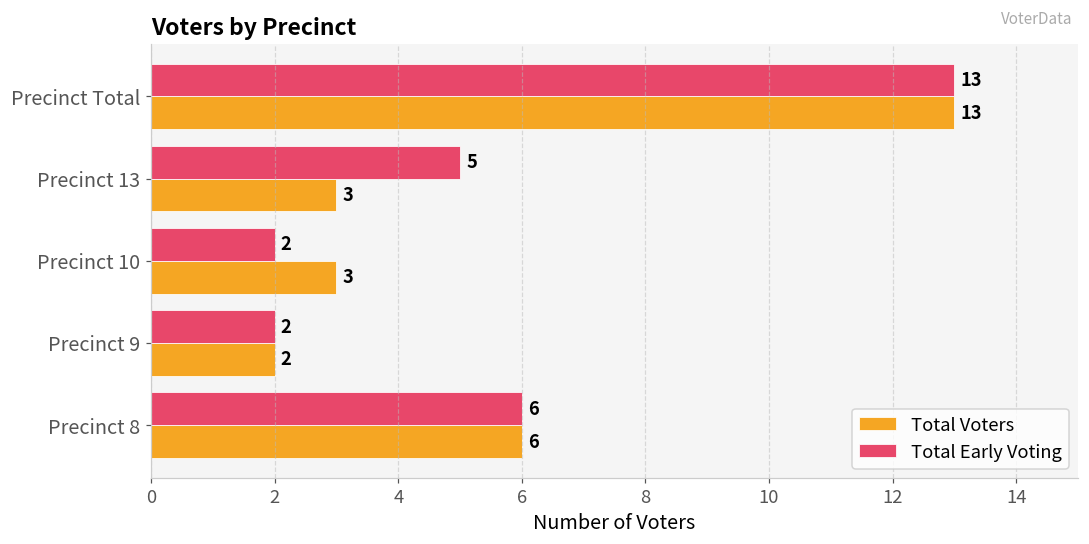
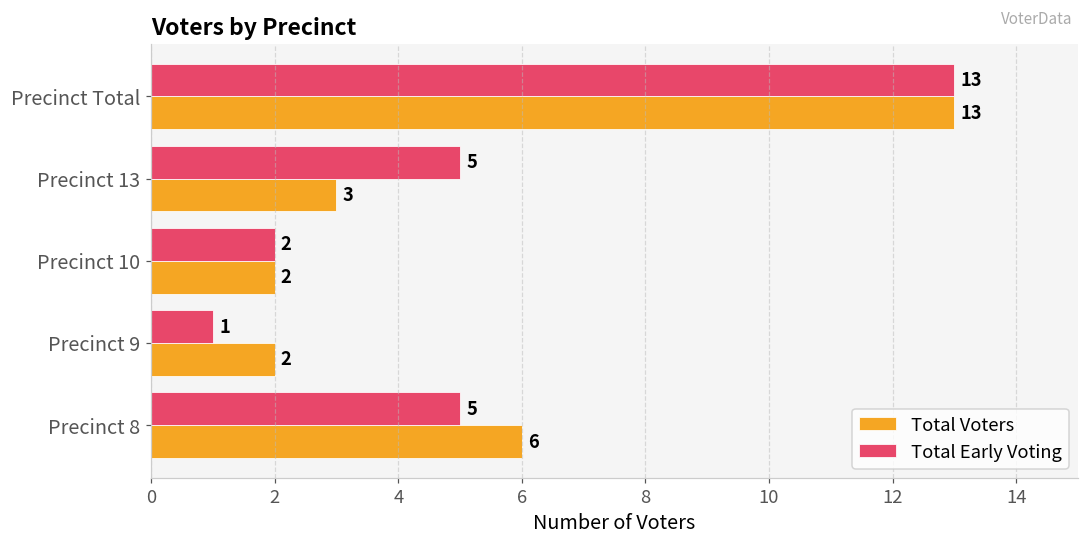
Total Voters, Precinct 10: 3 -> 2
Total Early Voting, Precinct 9: 2 -> 1
Total Early Voting, Precinct 8: 6 -> 5
